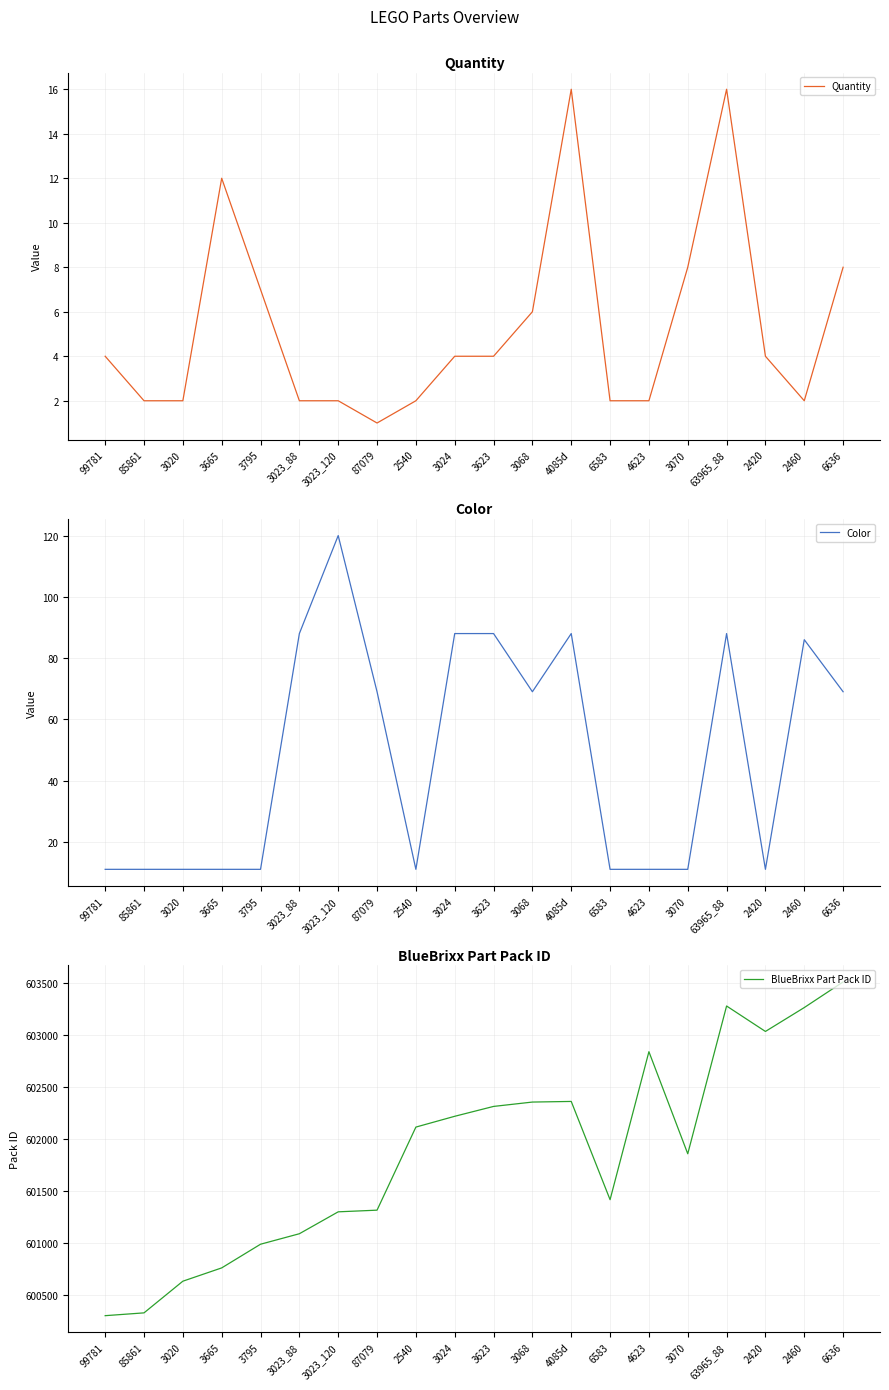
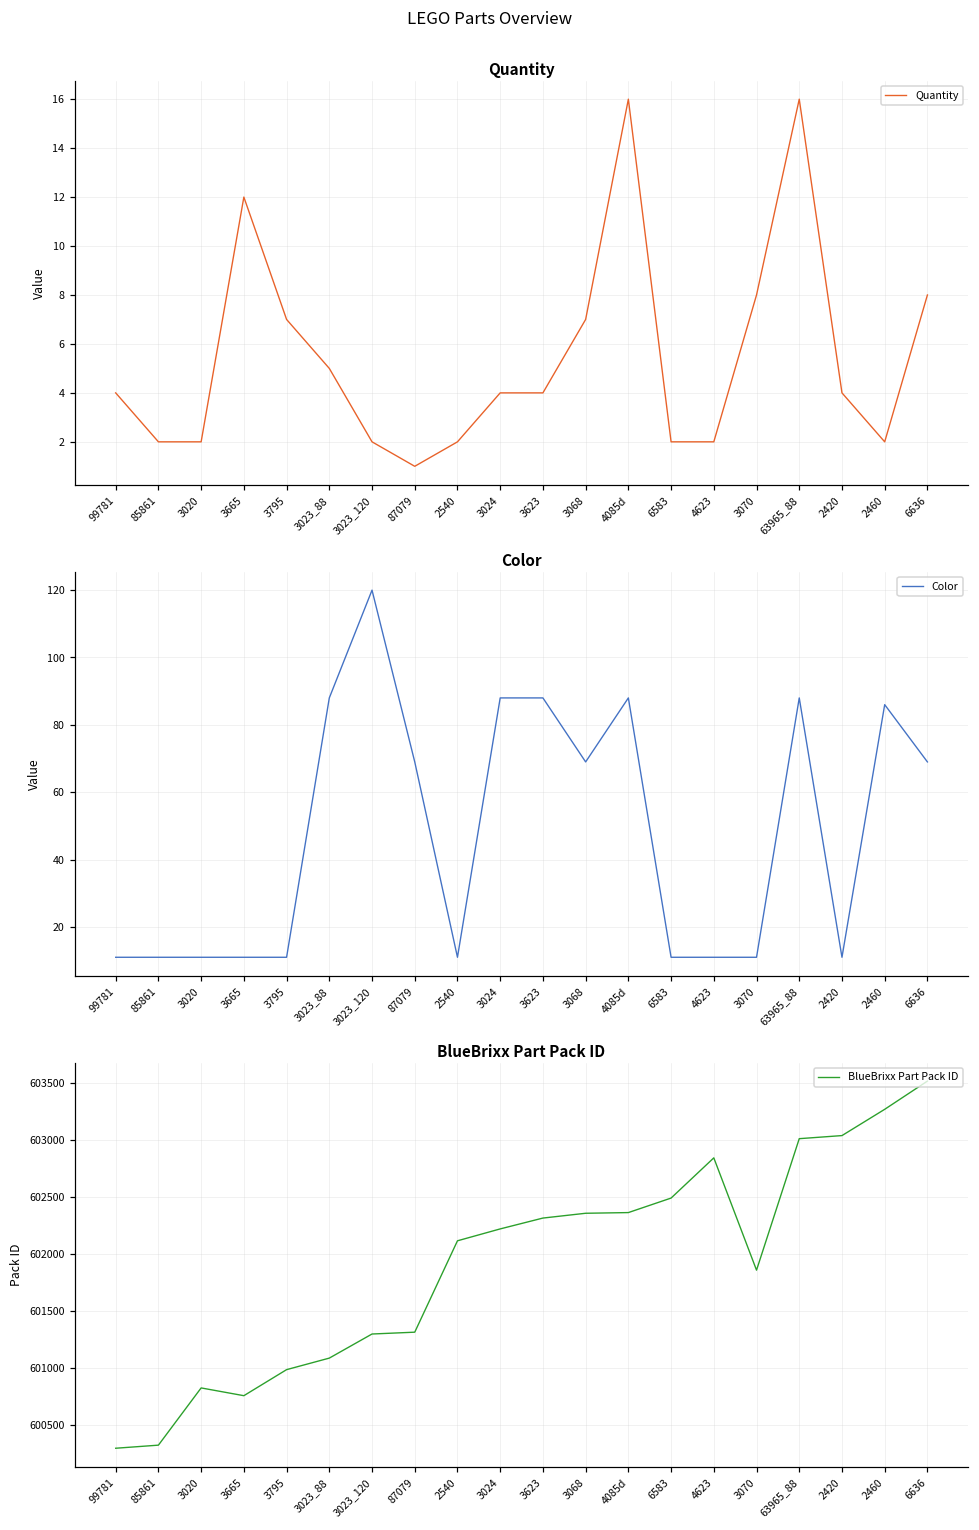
Quantity, 3023_88: 2 -> 5
Quantity, 3068: 6 -> 7
BlueBrixx Part Pack ID, 3020: 600630 -> 600830
BlueBrixx Part Pack ID, 6583: 601420 -> 602490
BlueBrixx Part Pack ID, 63965_88: 603280 -> 603010
